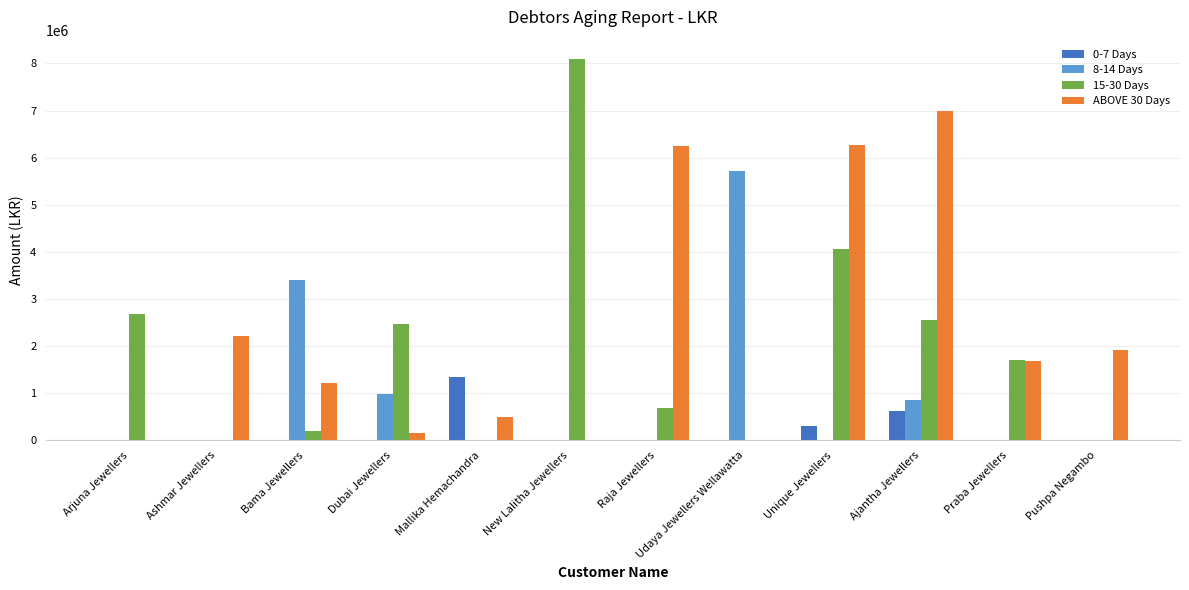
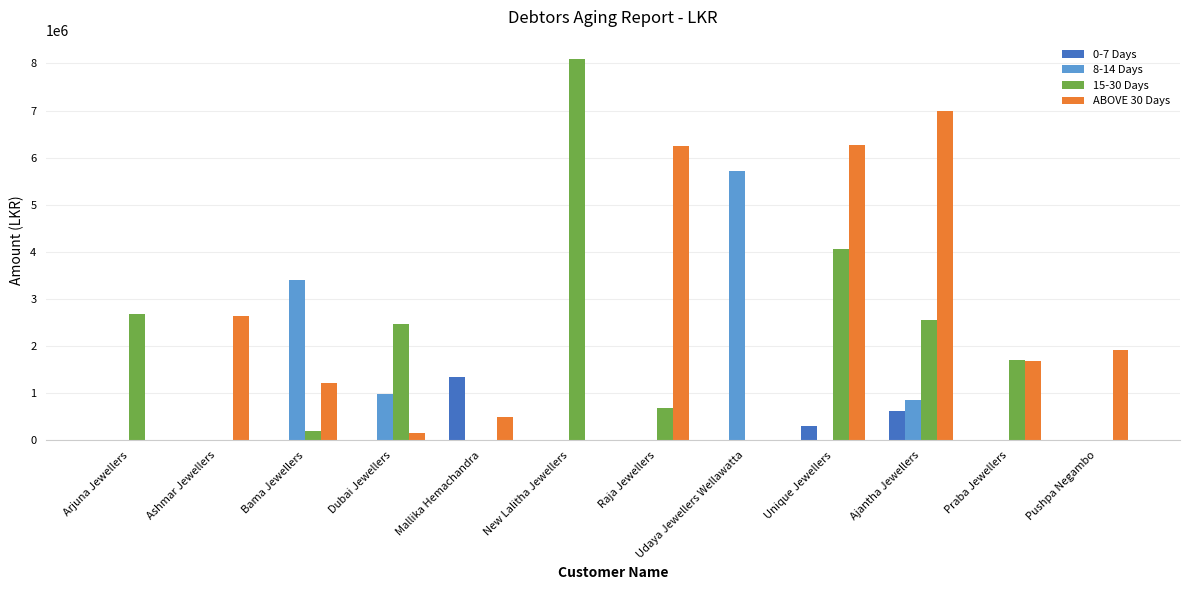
ABOVE 30 Days, Ashmar Jewellers: 2200000 -> 2600000
